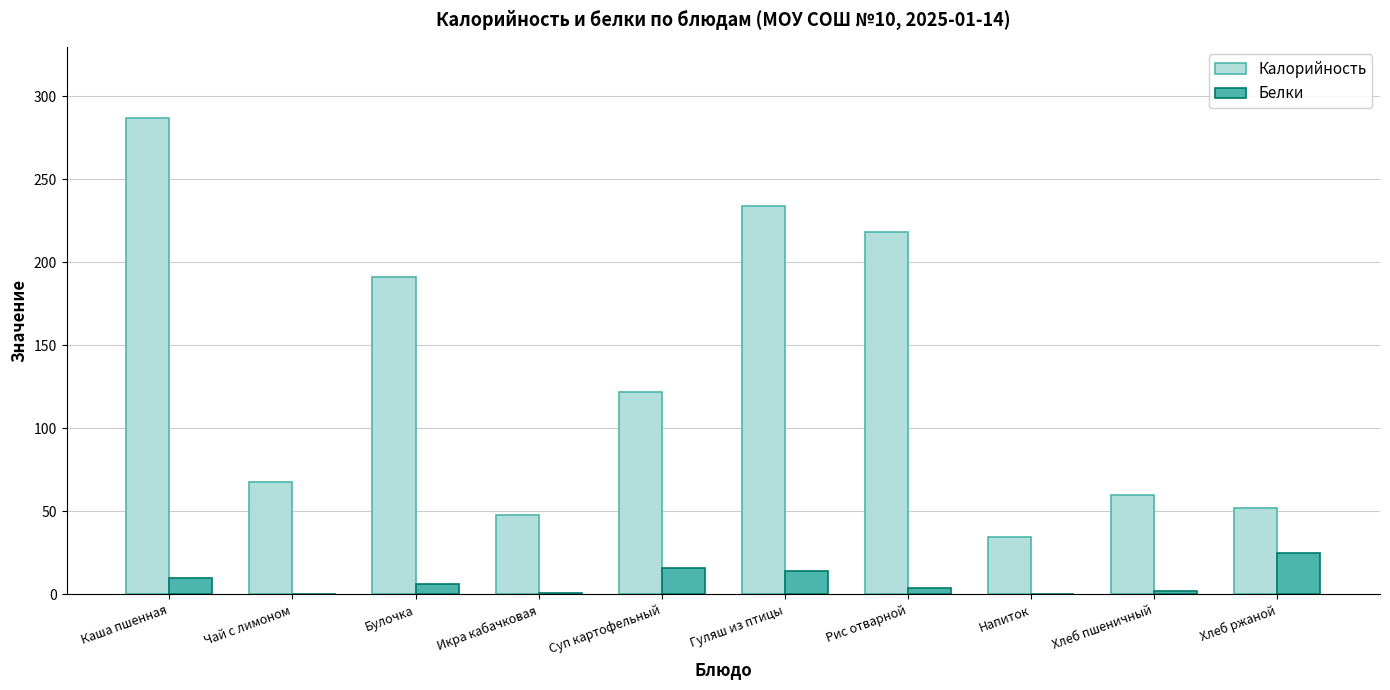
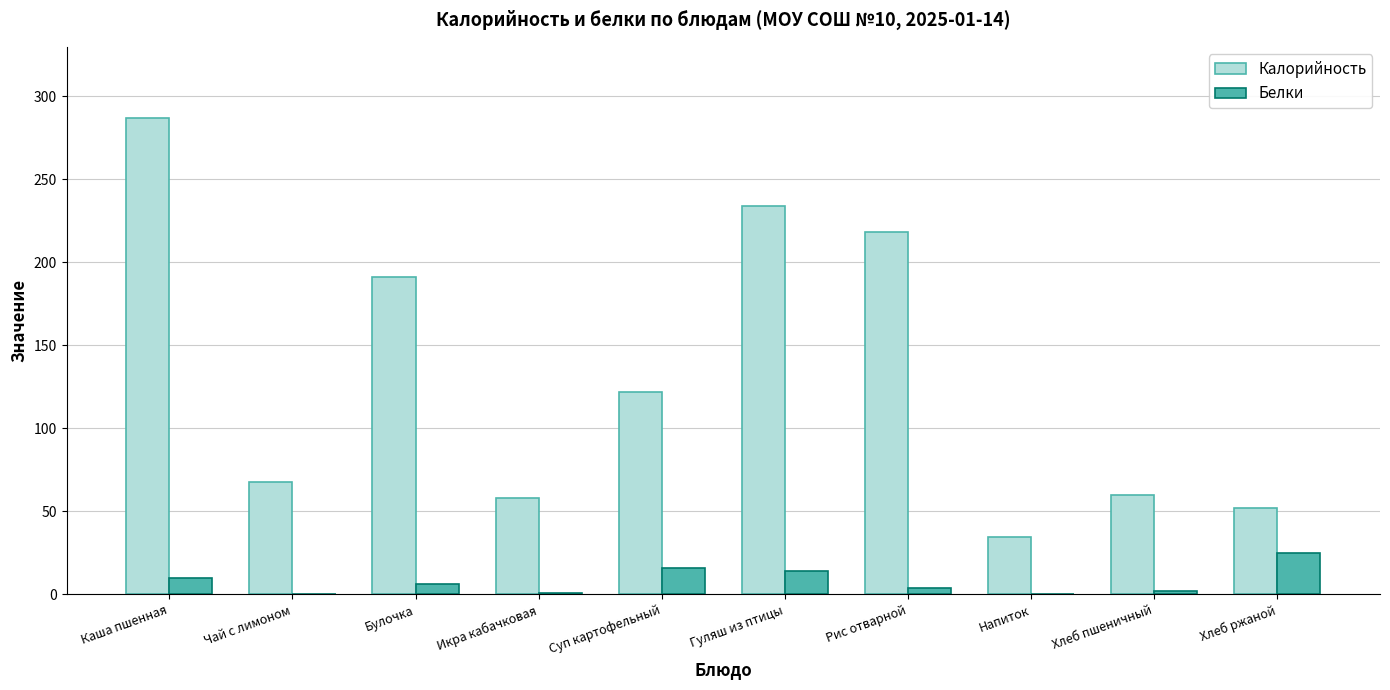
Калорийность, Икра кабачковая: 48 -> 58
